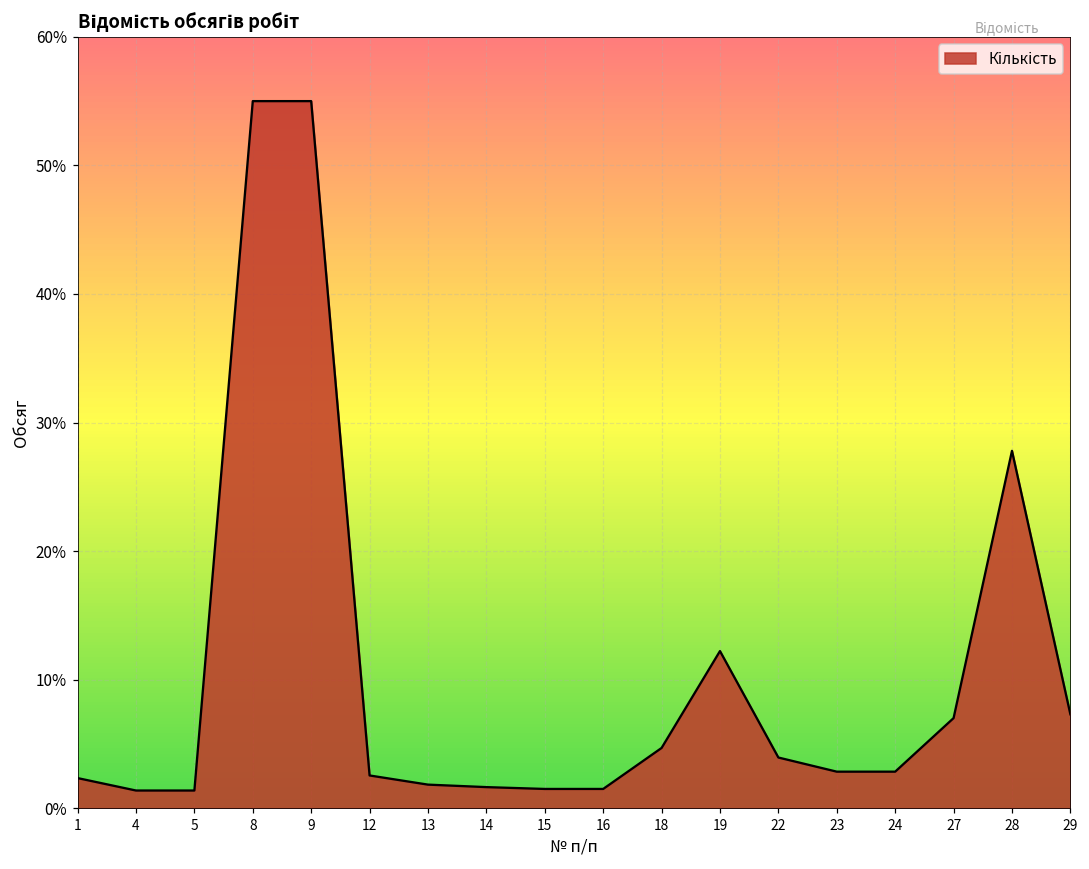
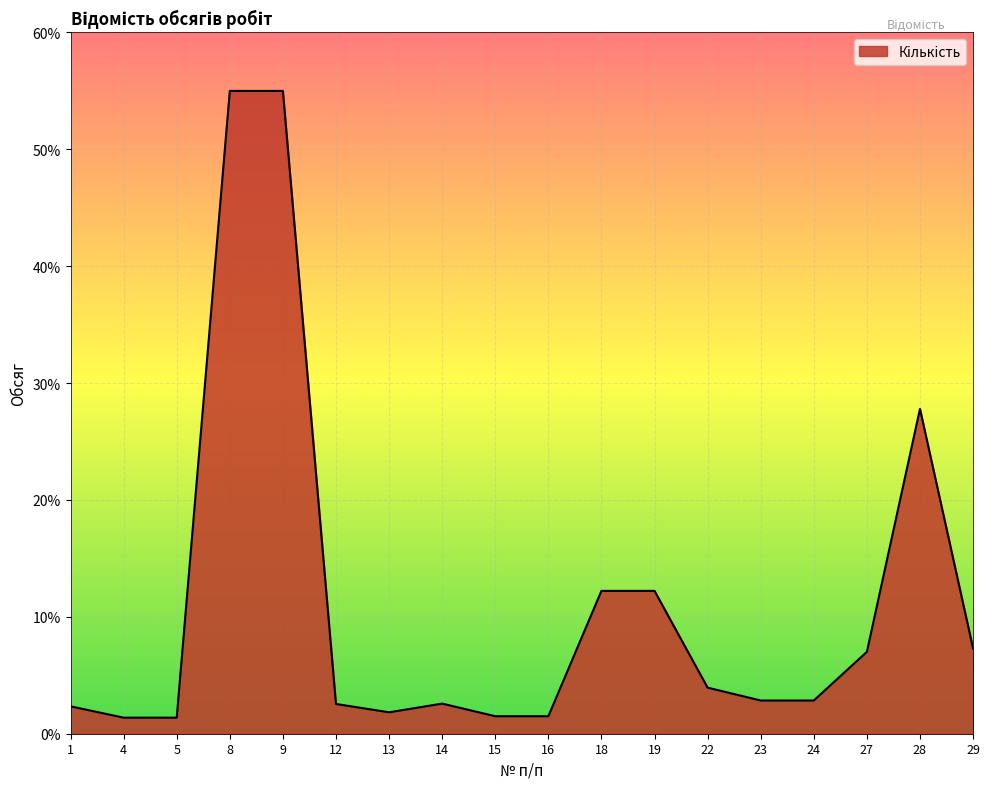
14: 1.6% -> 2.6%
18: 4.7% -> 12.2%
